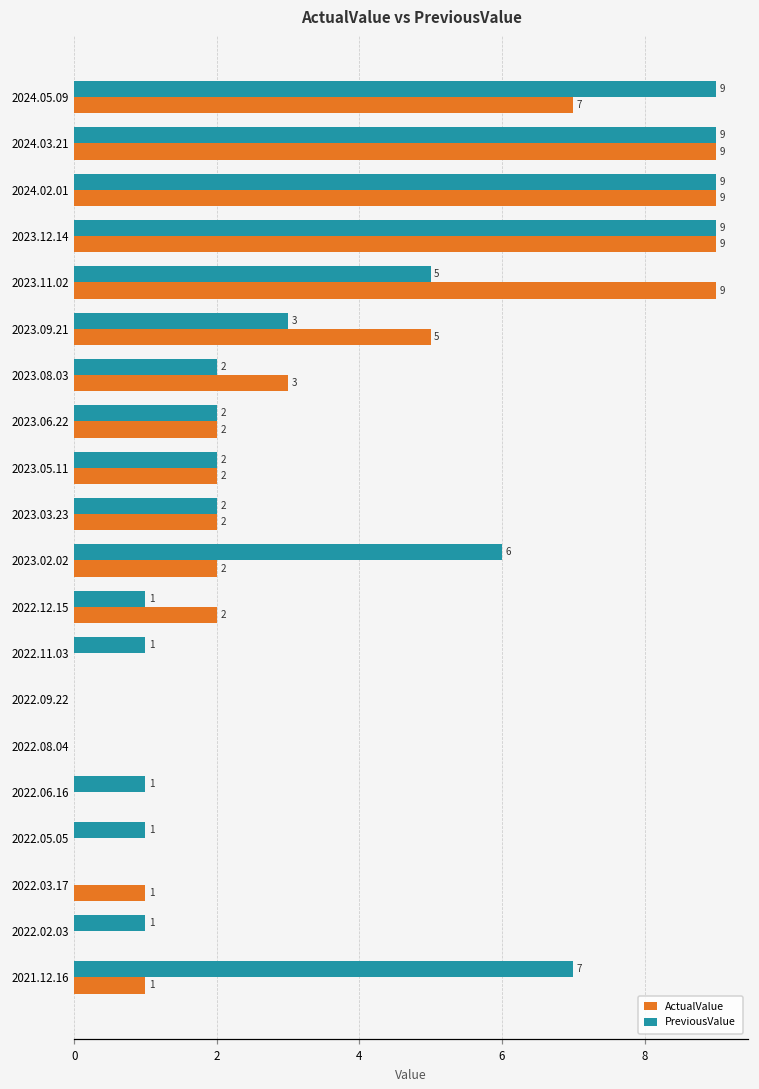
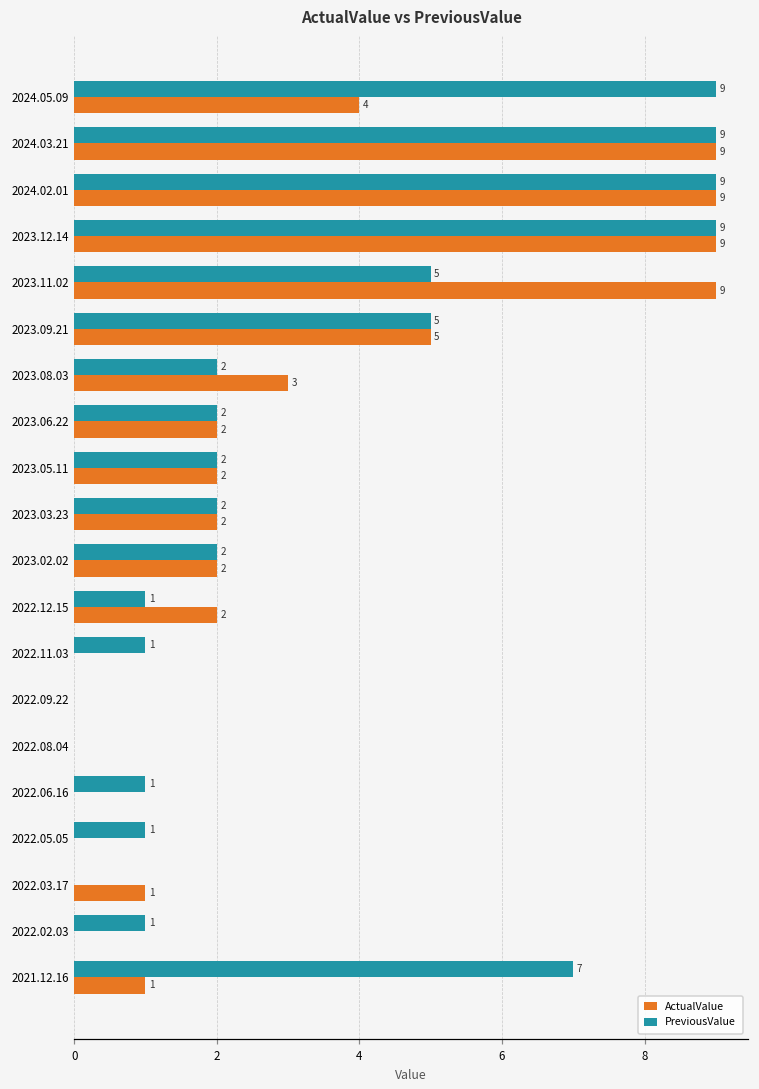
ActualValue, 2024.05.09: 7 -> 4
PreviousValue, 2023.09.21: 3 -> 5
PreviousValue, 2023.02.02: 6 -> 2
